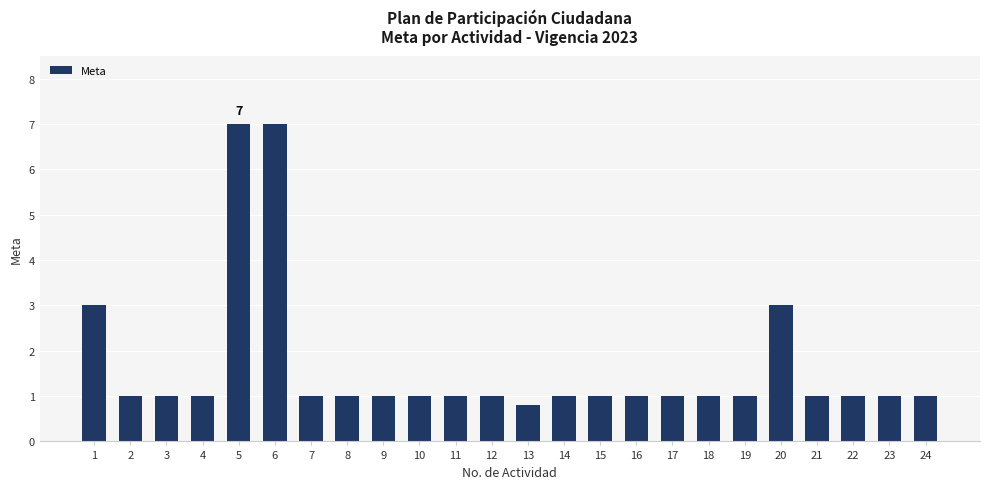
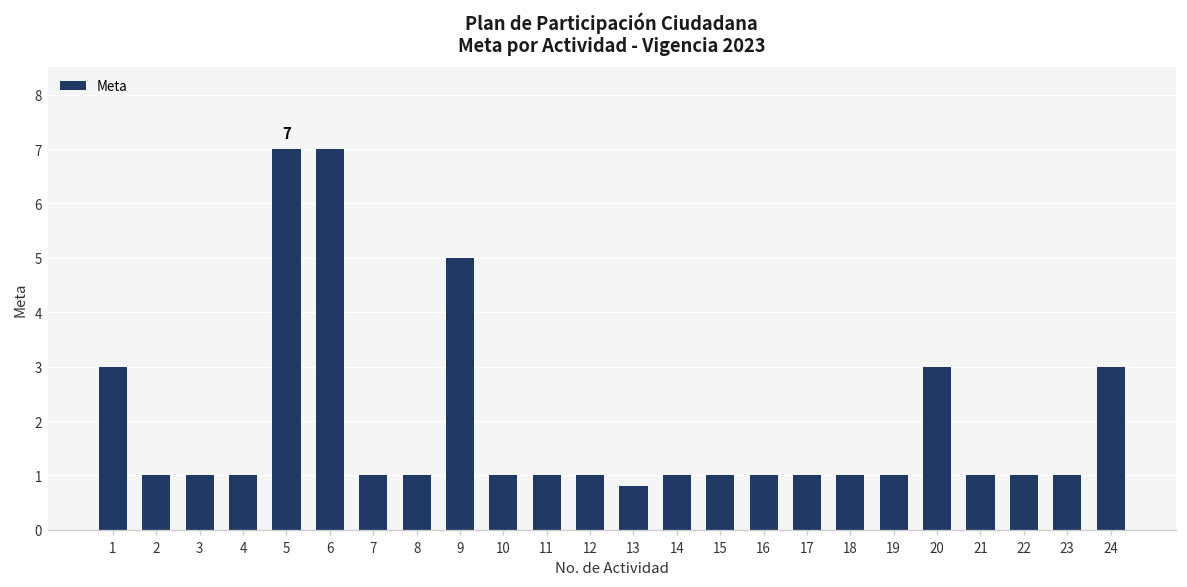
9: 1 -> 5
24: 1 -> 3
